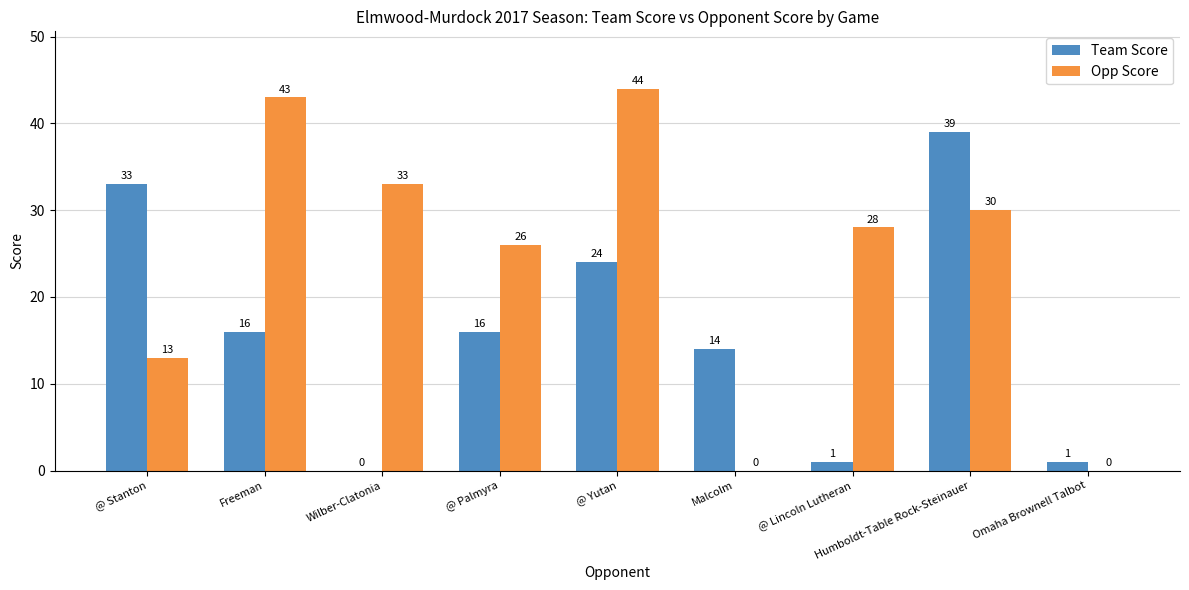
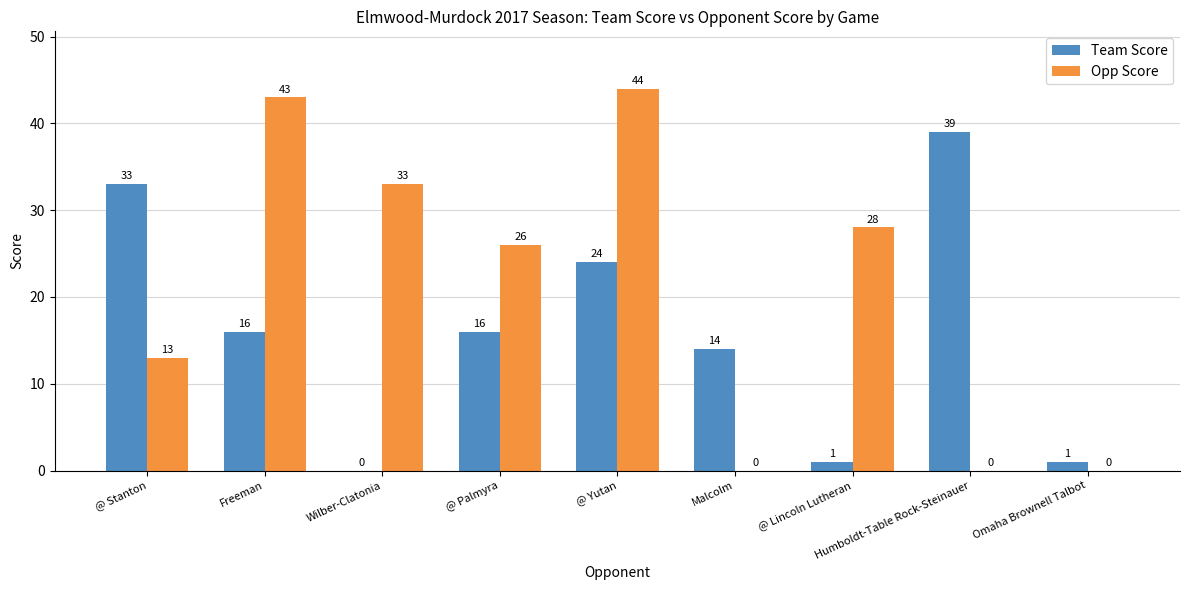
Opp Score, Humboldt-Table Rock-Steinauer: 30 -> 0
